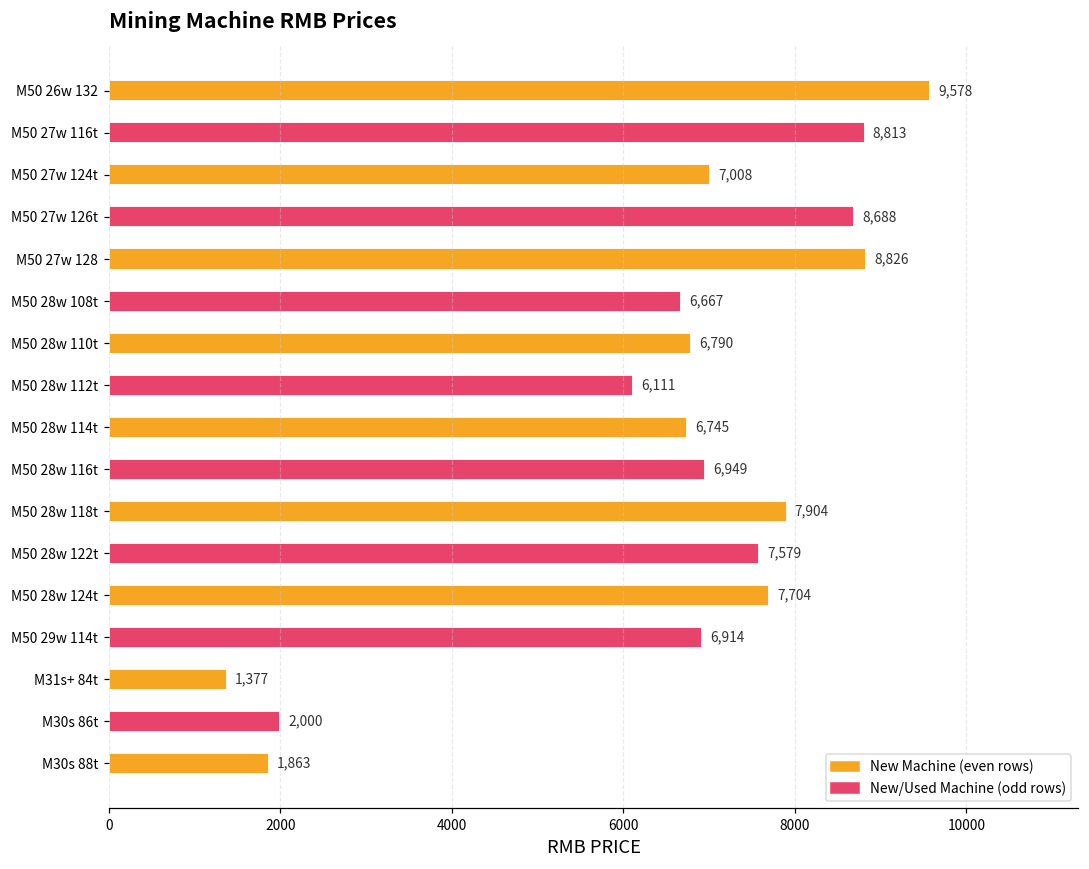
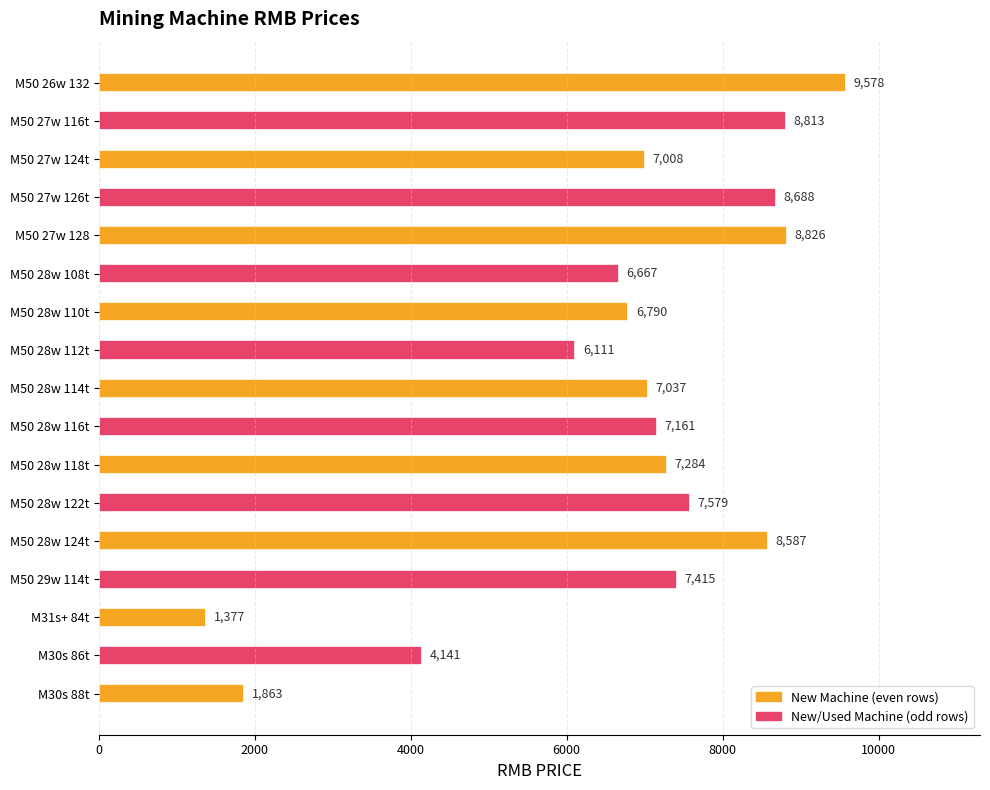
M50 28w 114t: 6,745 -> 7,037
M50 28w 116t: 6,949 -> 7,161
M50 28w 118t: 7,904 -> 7,284
M50 28w 124t: 7,704 -> 8,587
M50 29w 114t: 6,914 -> 7,415
M30s 86t: 2,000 -> 4,141
